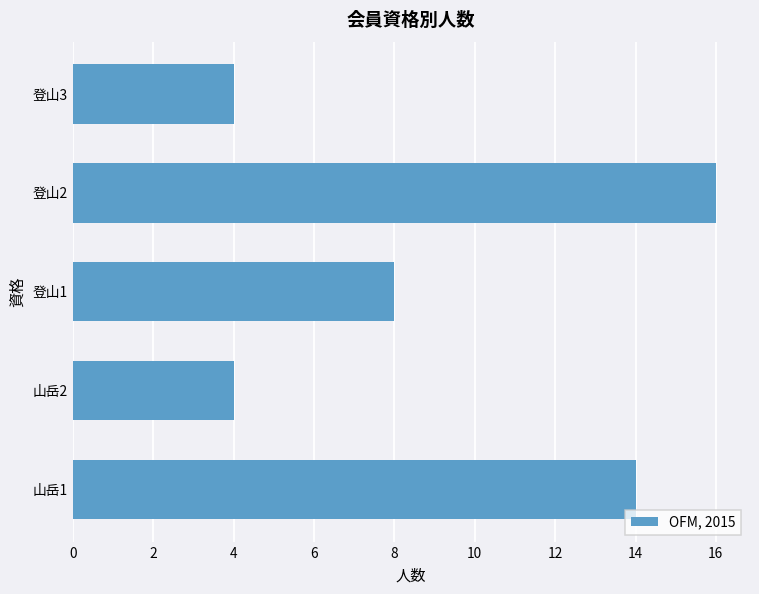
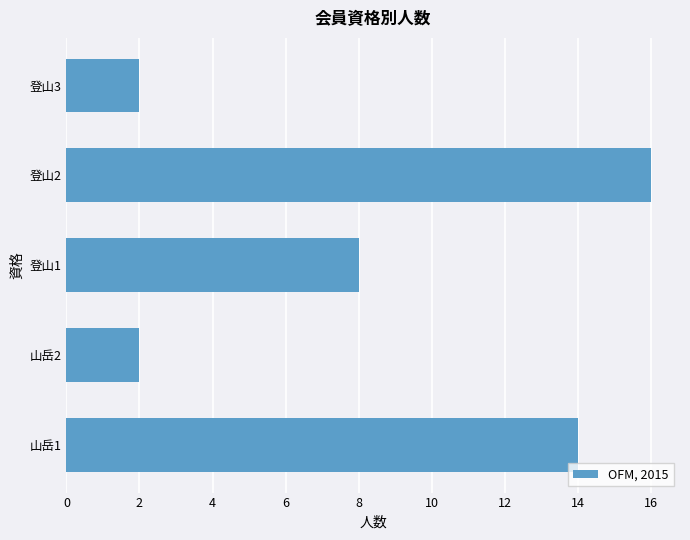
登山3: 4 -> 2
山岳2: 4 -> 2
